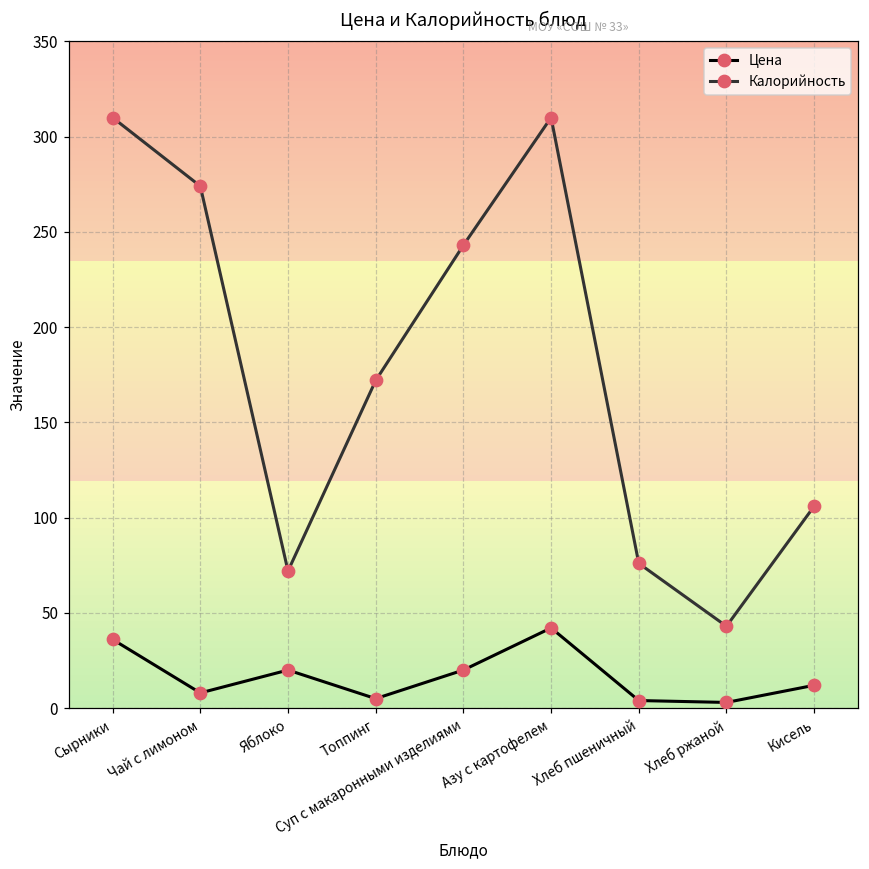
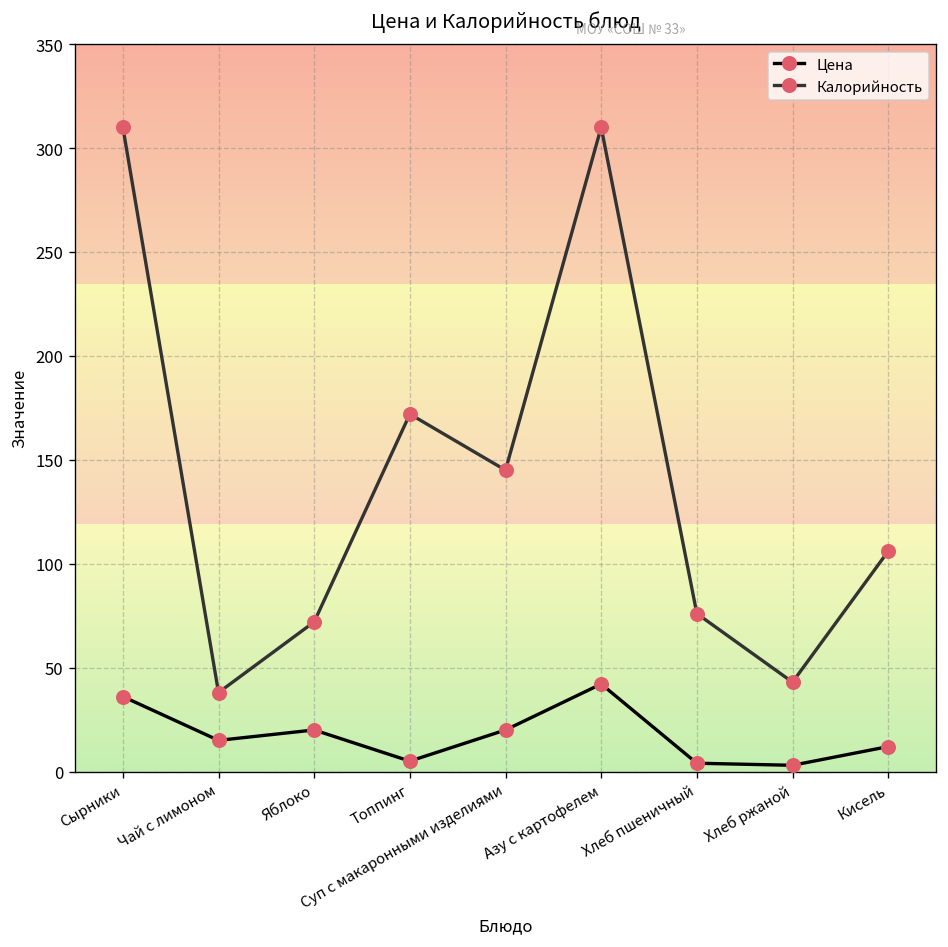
Цена, Чай с лимоном: 8 -> 15
Калорийность, Чай с лимоном: 274 -> 38
Калорийность, Суп с макаронными изделиями: 243 -> 145
